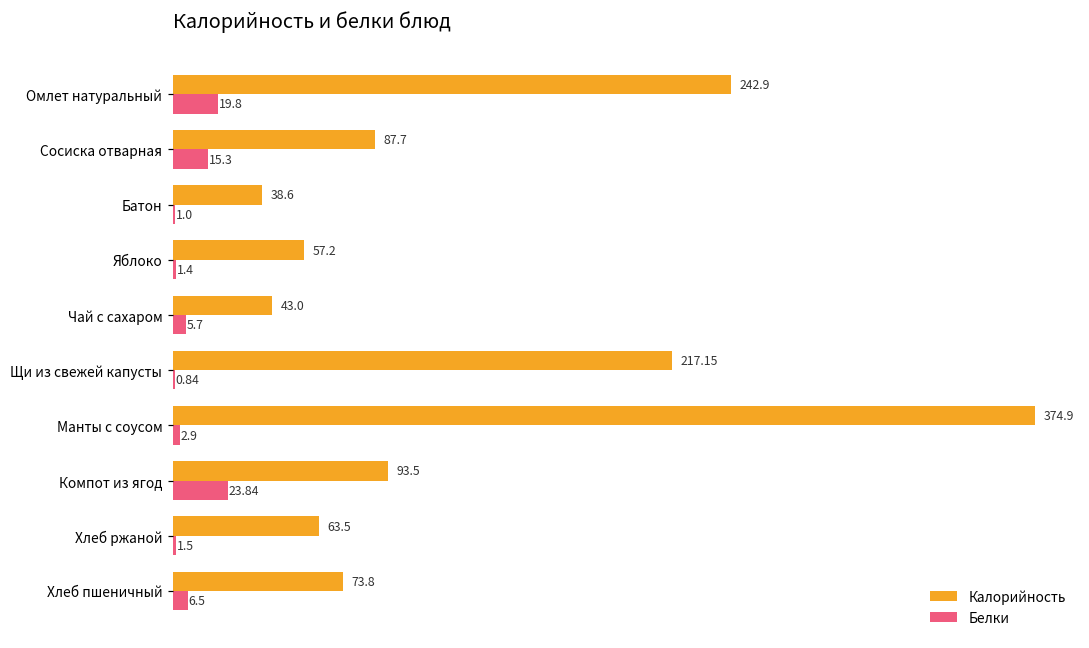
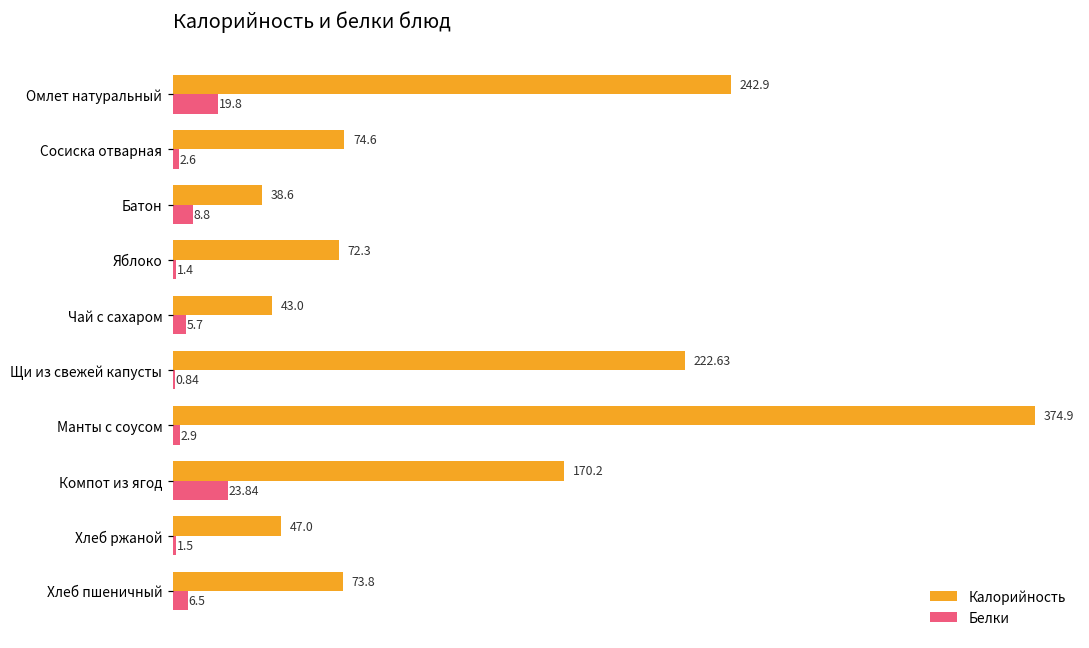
Калорийность, Сосиска отварная: 87.7 -> 74.6
Белки, Сосиска отварная: 15.3 -> 2.6
Белки, Батон: 1.0 -> 8.8
Калорийность, Яблоко: 57.2 -> 72.3
Калорийность, Щи из свежей капусты: 217.15 -> 222.63
Калорийность, Компот из ягод: 93.5 -> 170.2
Калорийность, Хлеб ржаной: 63.5 -> 47.0
